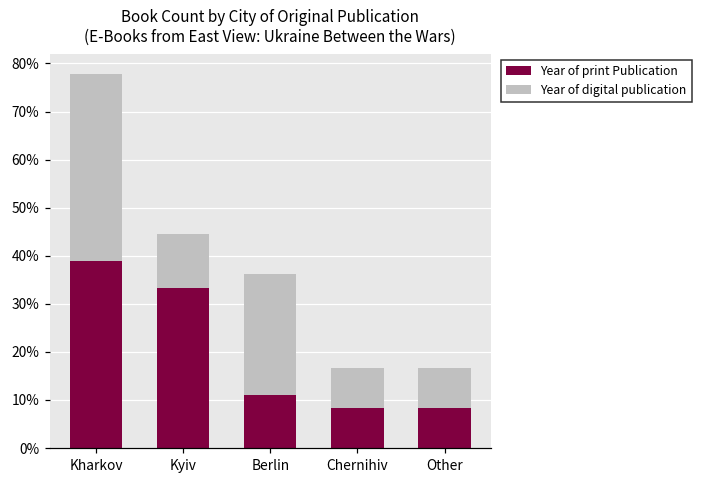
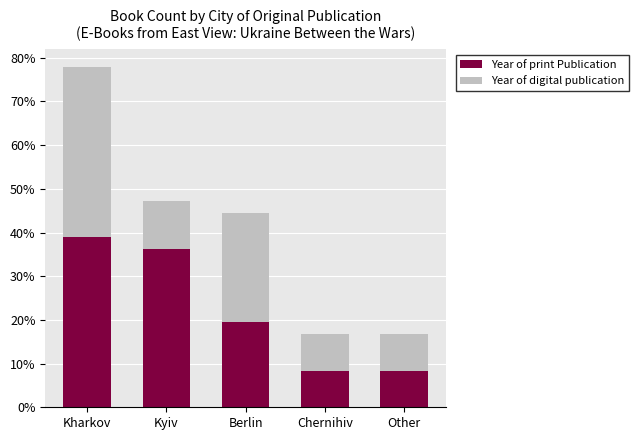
Year of print Publication, Kyiv: 33% -> 36%
Year of print Publication, Berlin: 11% -> 19%
